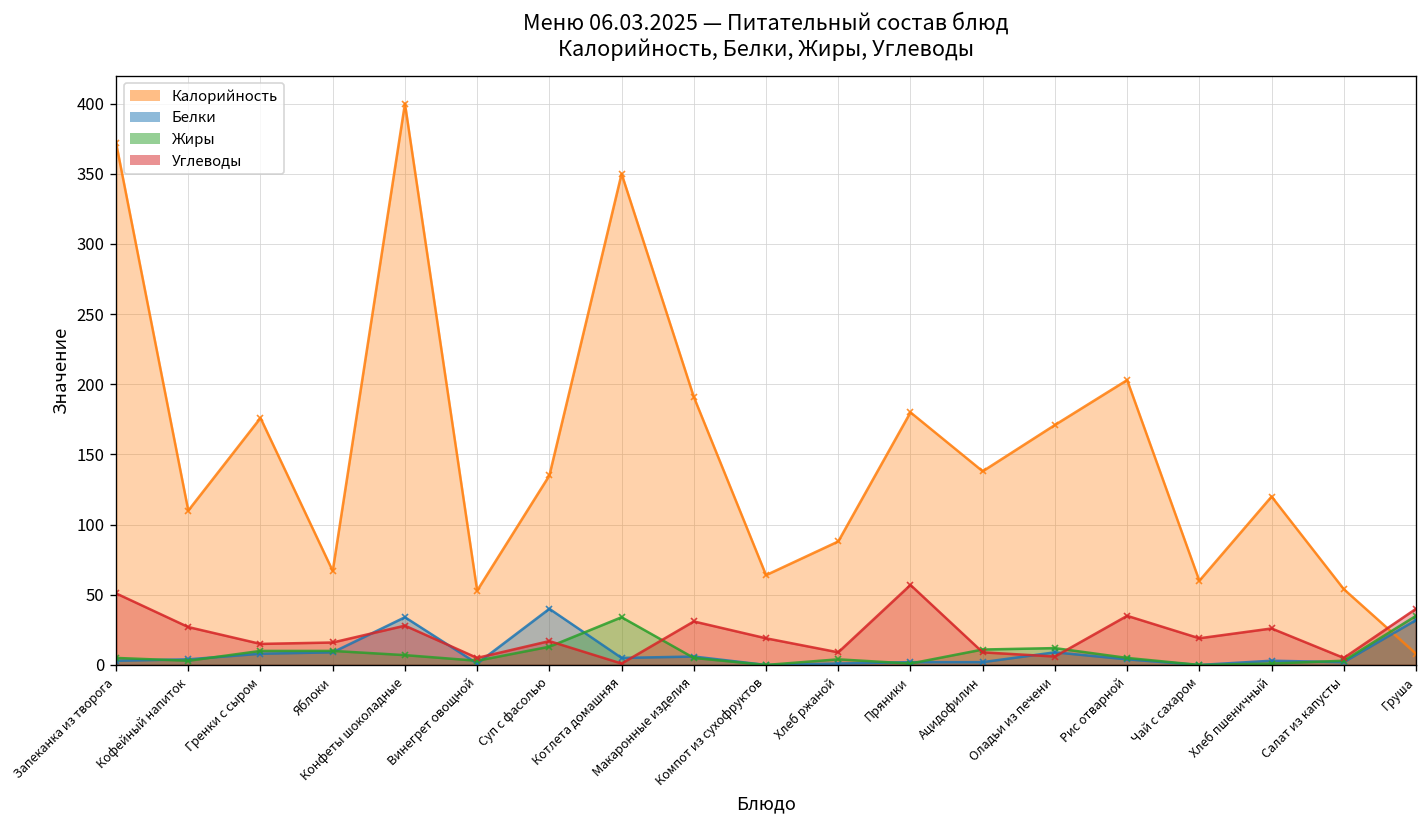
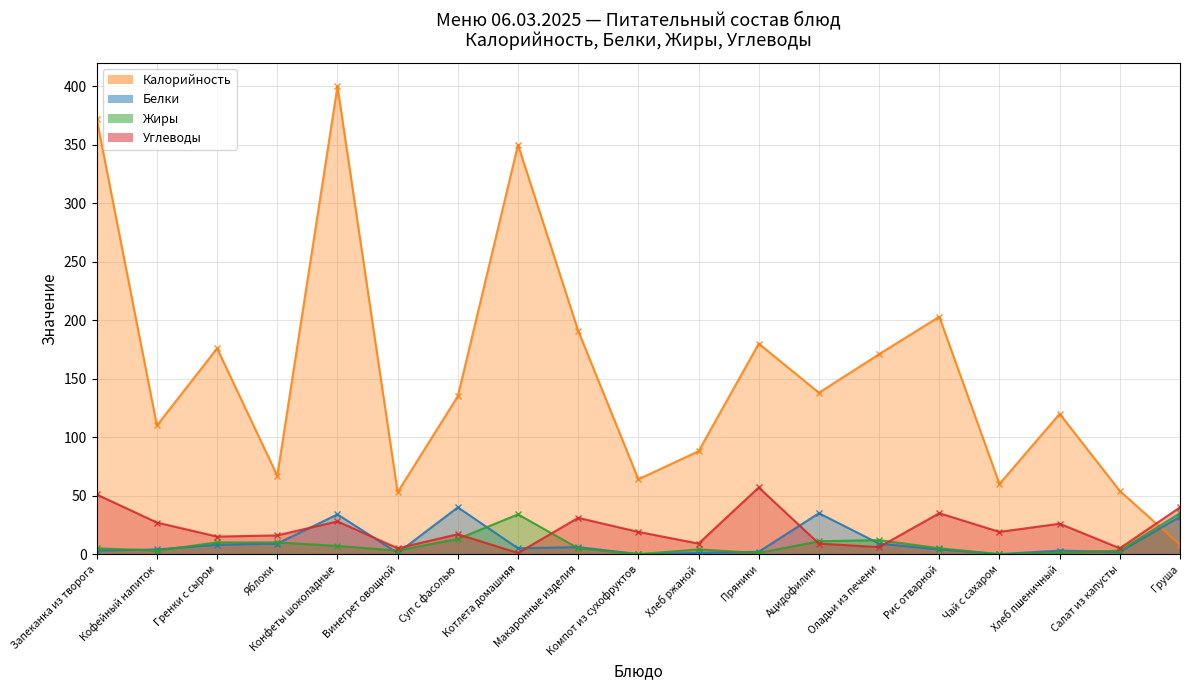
Белки, Ацидофилин: 2 -> 35
